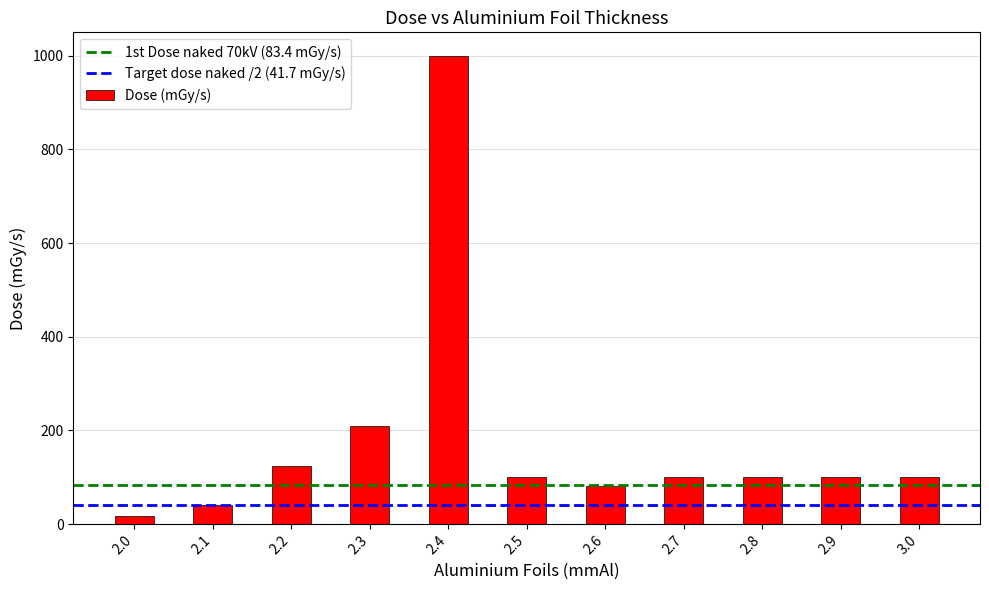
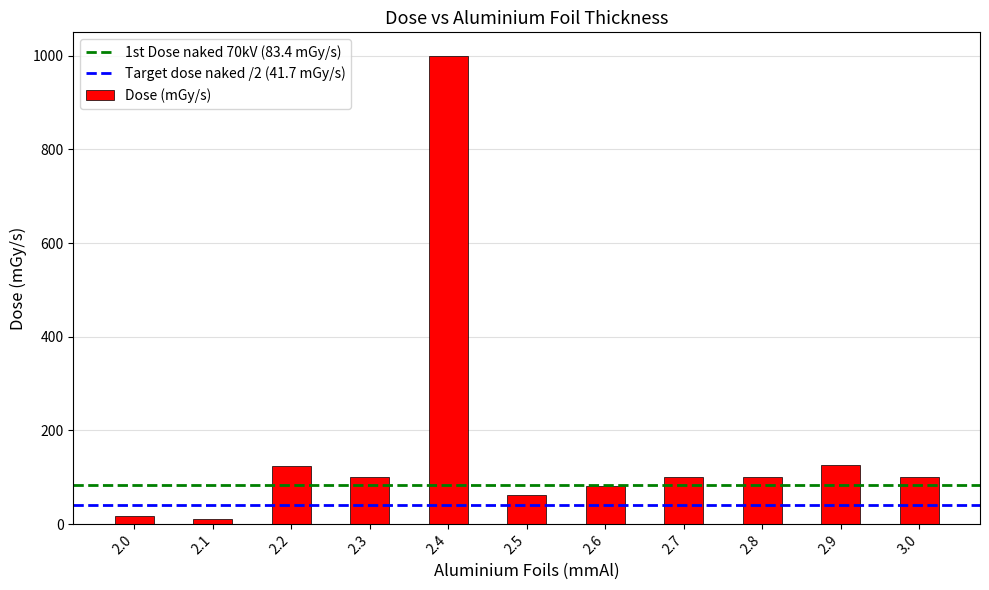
2.1: 40 -> 10
2.3: 210 -> 100
2.5: 100 -> 60
2.9: 100 -> 130
